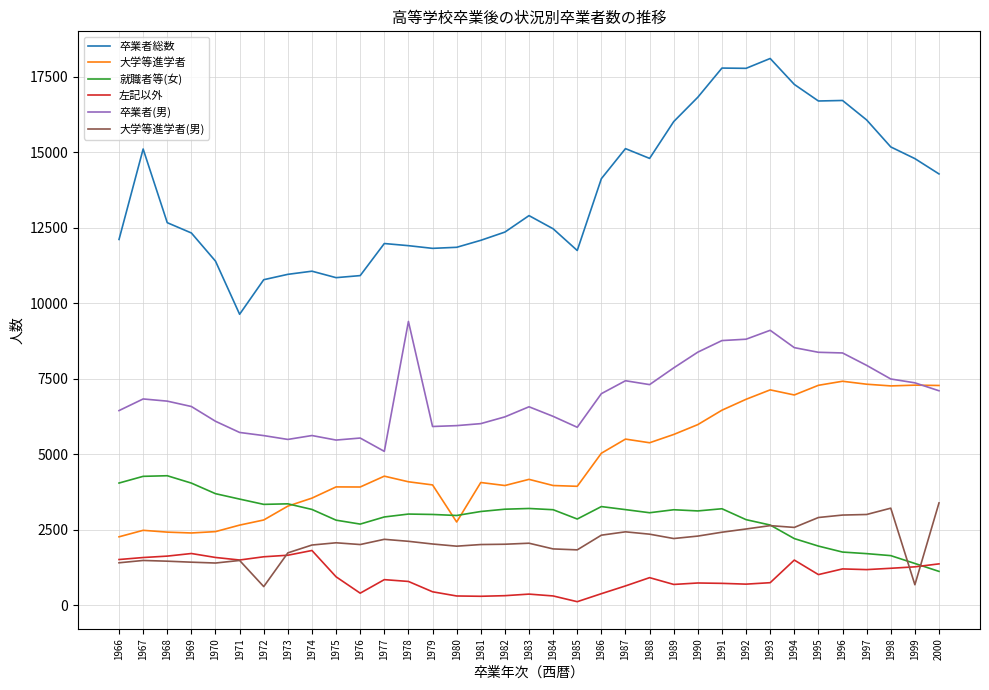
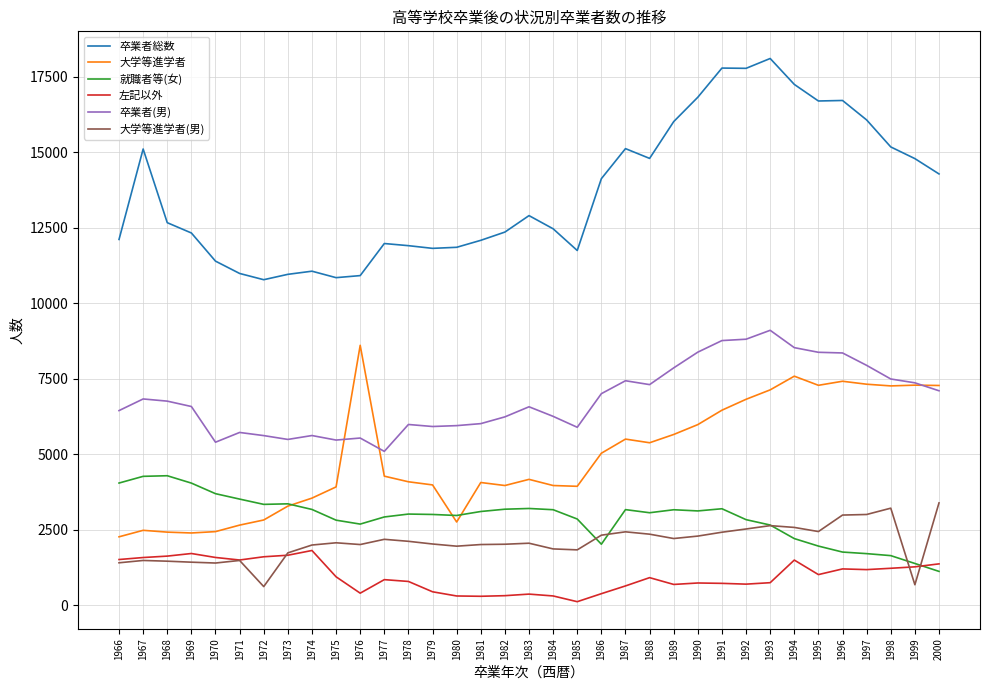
卒業者(男), 1970: 6100 -> 5400
卒業者総数, 1971: 9600 -> 11000
大学等進学者, 1976: 3900 -> 8600
卒業者(男), 1978: 9400 -> 6000
就職者等(女), 1986: 3300 -> 2000
大学等進学者, 1994: 7000 -> 7600
大学等進学者(男), 1995: 2900 -> 2400
